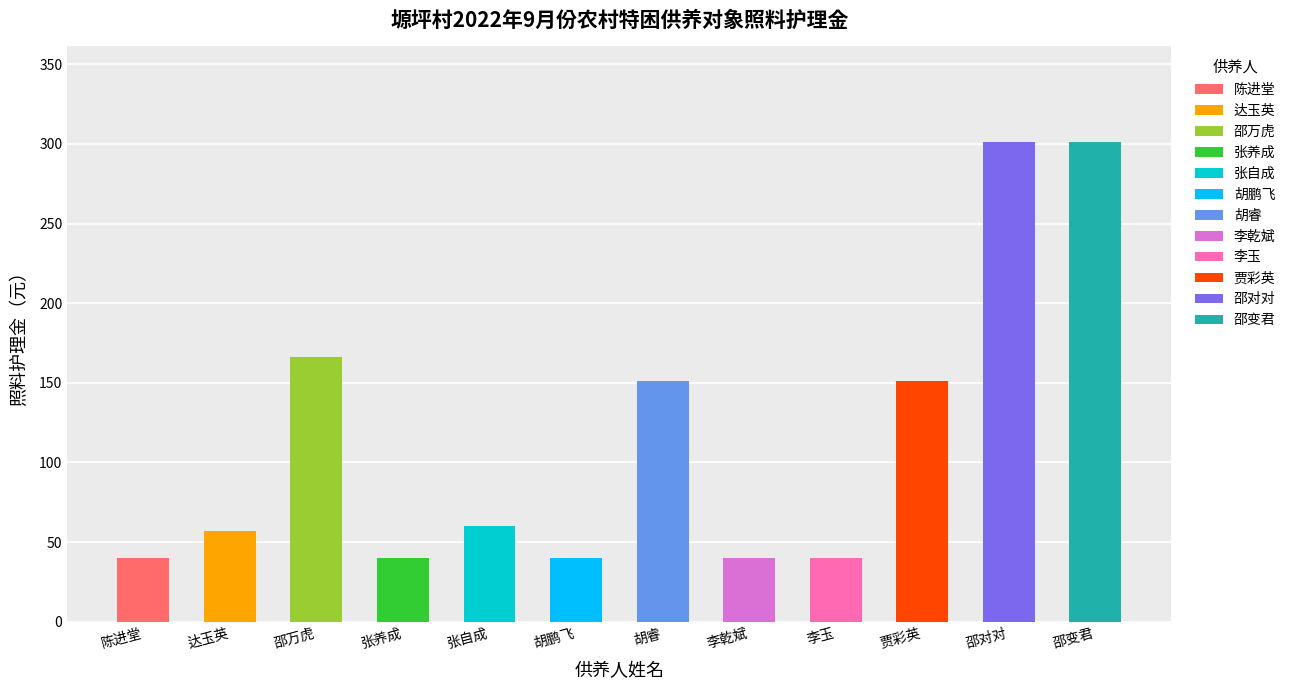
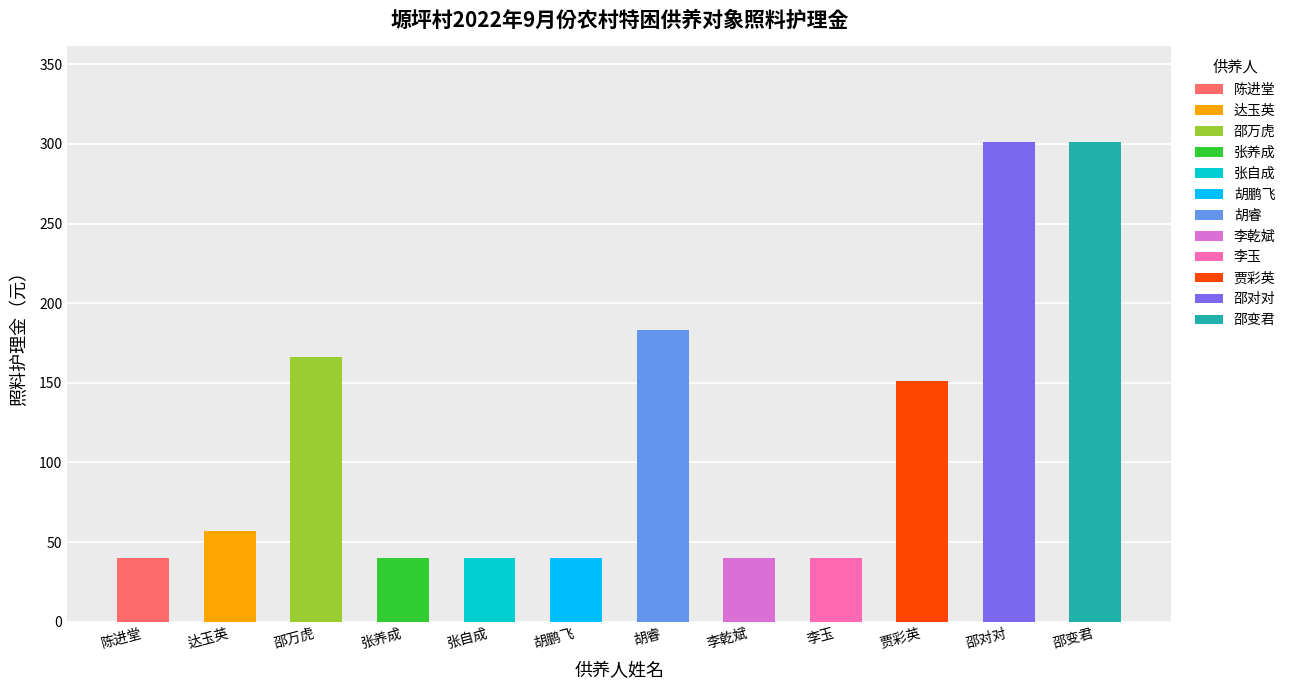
张自成: 60 -> 40
胡睿: 151 -> 183
